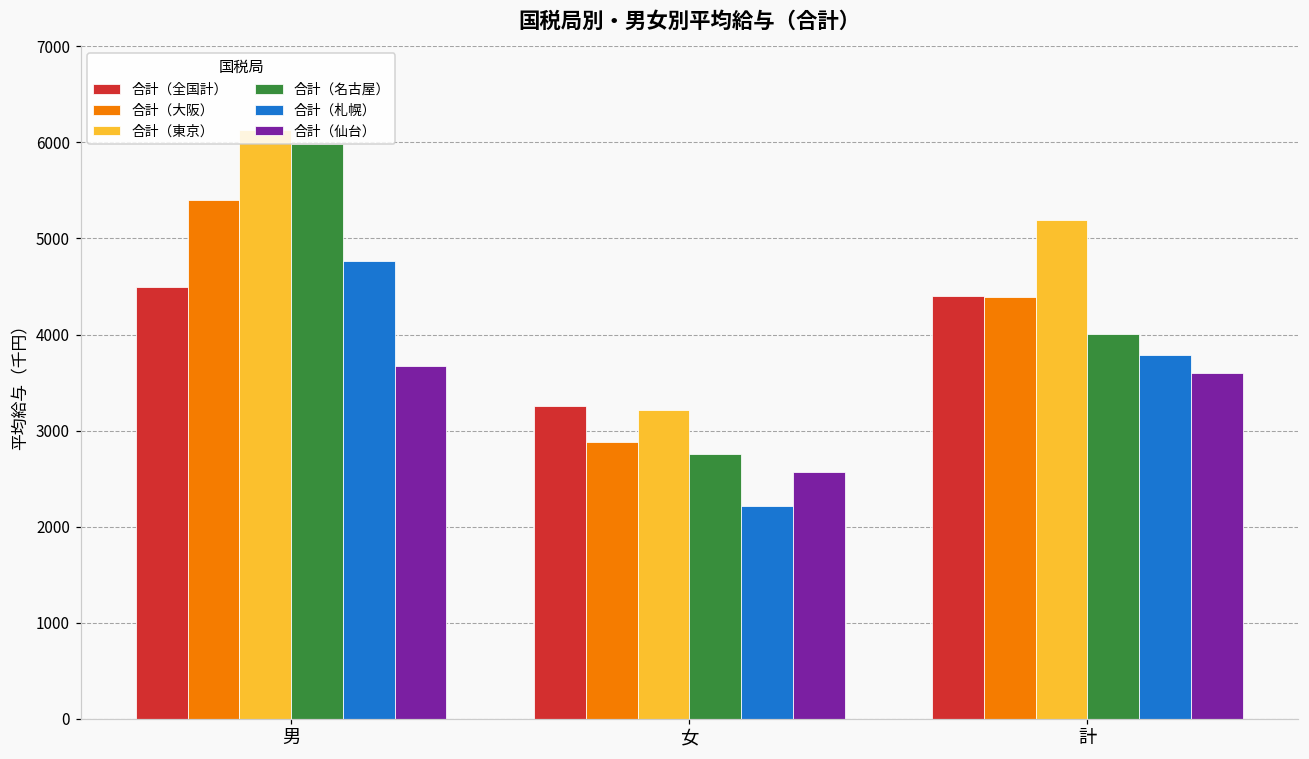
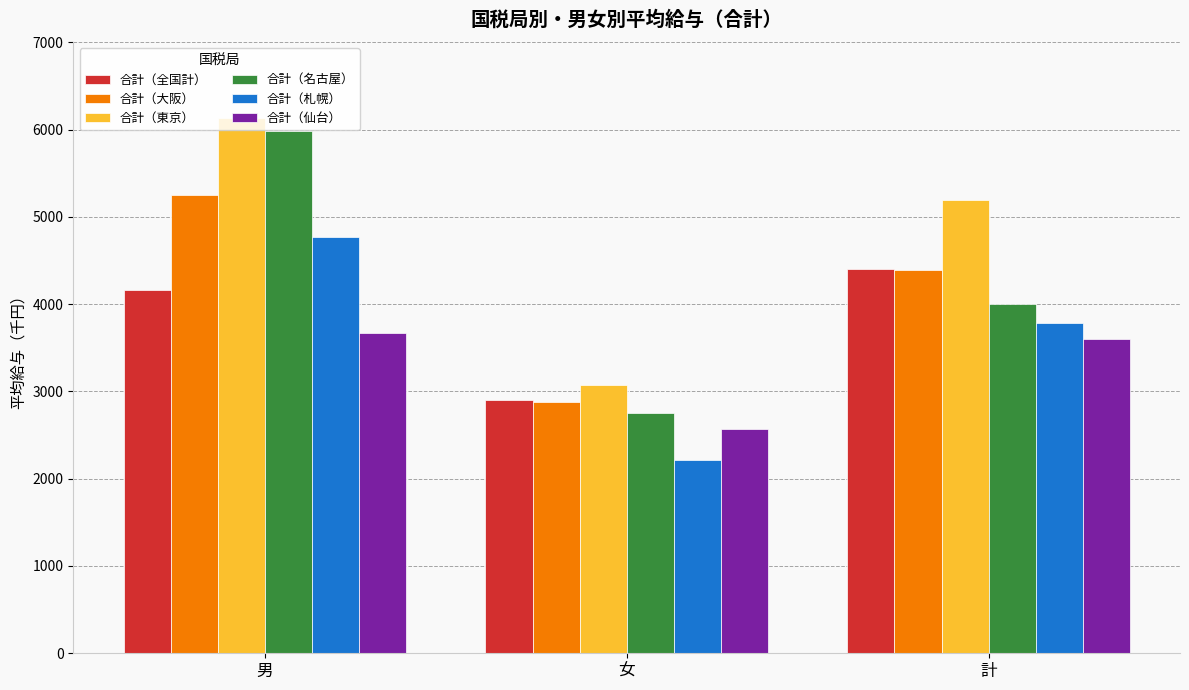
合計（全国計）, 男: 4500 -> 4200
合計（大阪）, 男: 5400 -> 5200
合計（全国計）, 女: 3300 -> 2900
合計（東京）, 女: 3200 -> 3100
